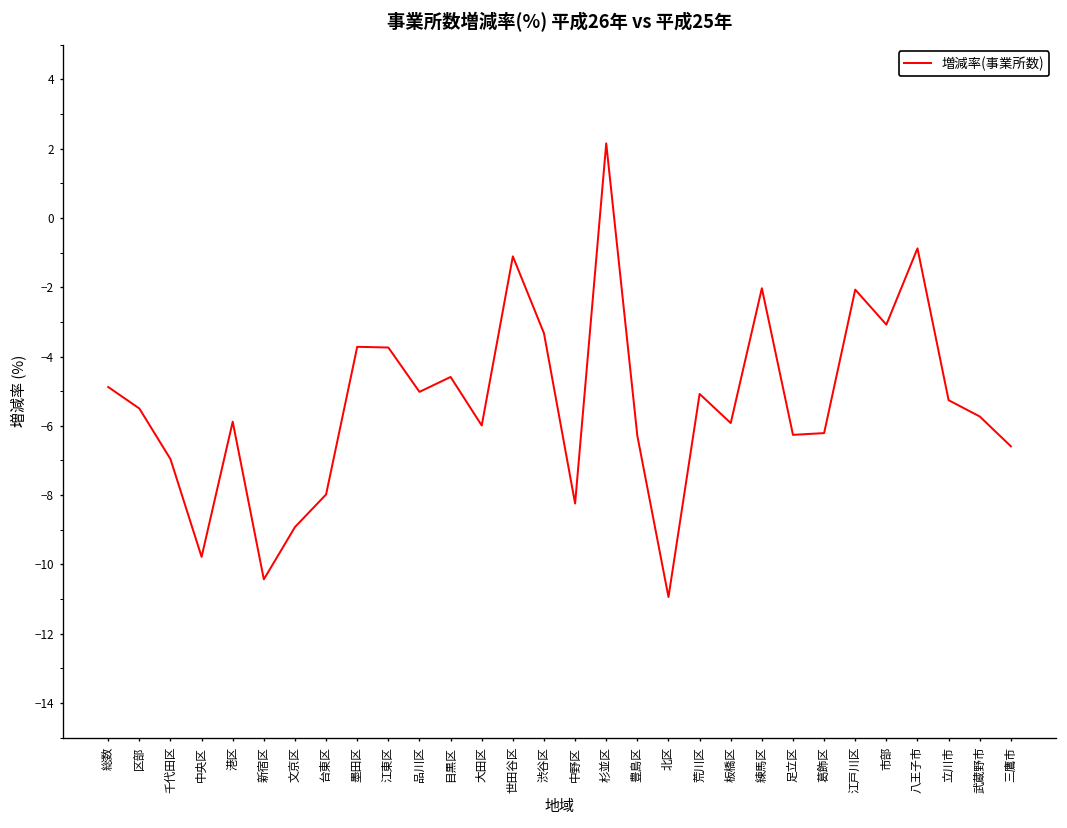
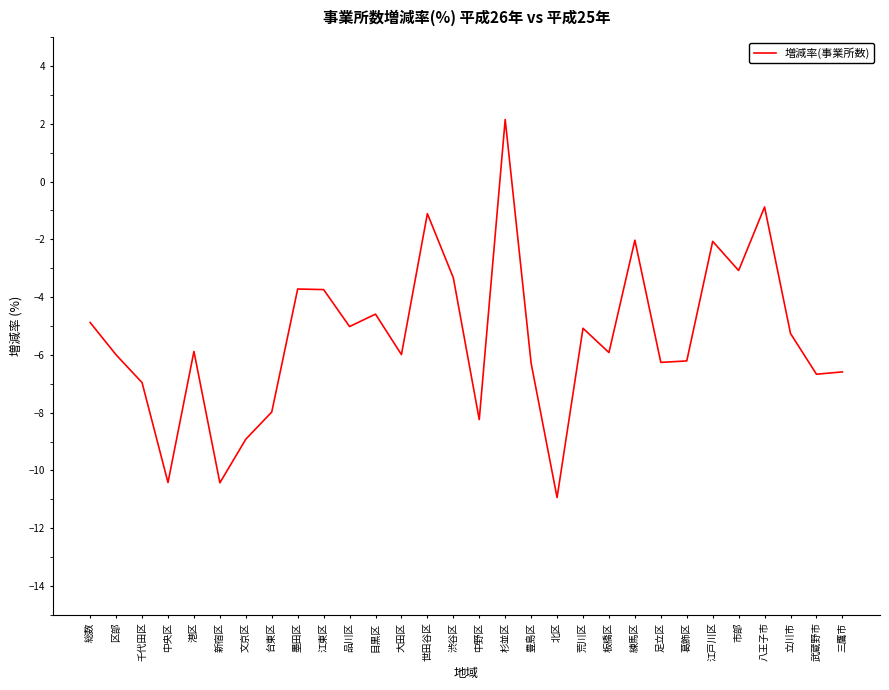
区部: -5.5 -> -6.0
中央区: -9.8 -> -10.4
武蔵野市: -5.7 -> -6.7
